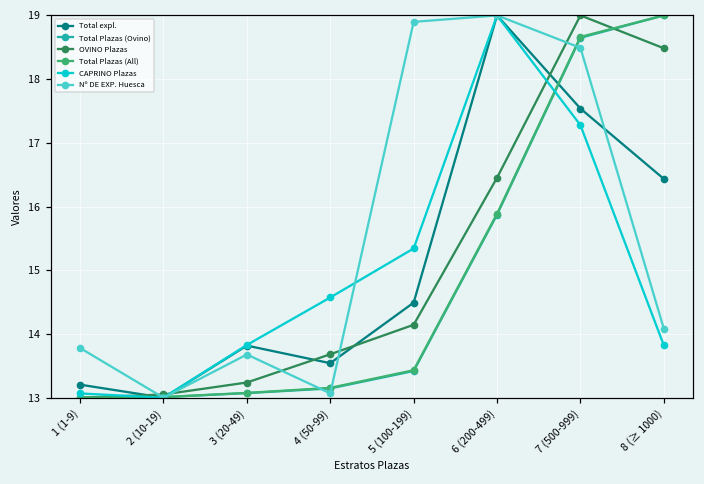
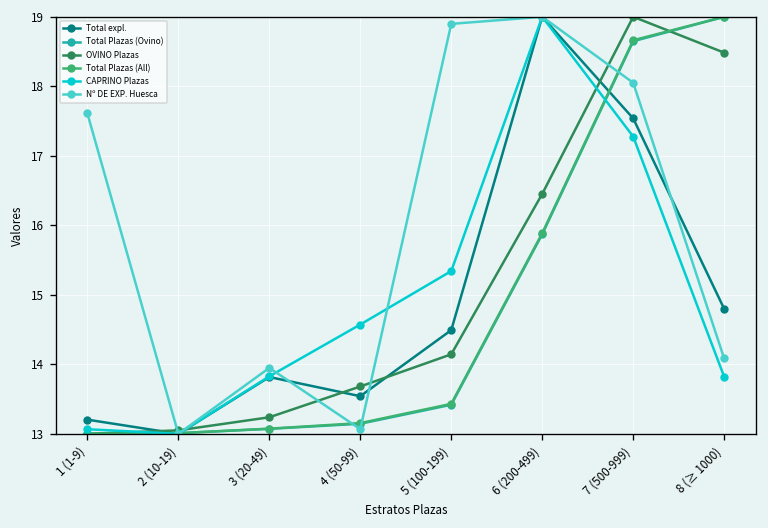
Nº DE EXP. Huesca, 1 (1-9): 13.8 -> 17.6
Nº DE EXP. Huesca, 3 (20-49): 13.7 -> 13.9
Nº DE EXP. Huesca, 7 (500-999): 18.5 -> 18.1
Total expl., 8 (≥ 1000): 16.4 -> 14.8
